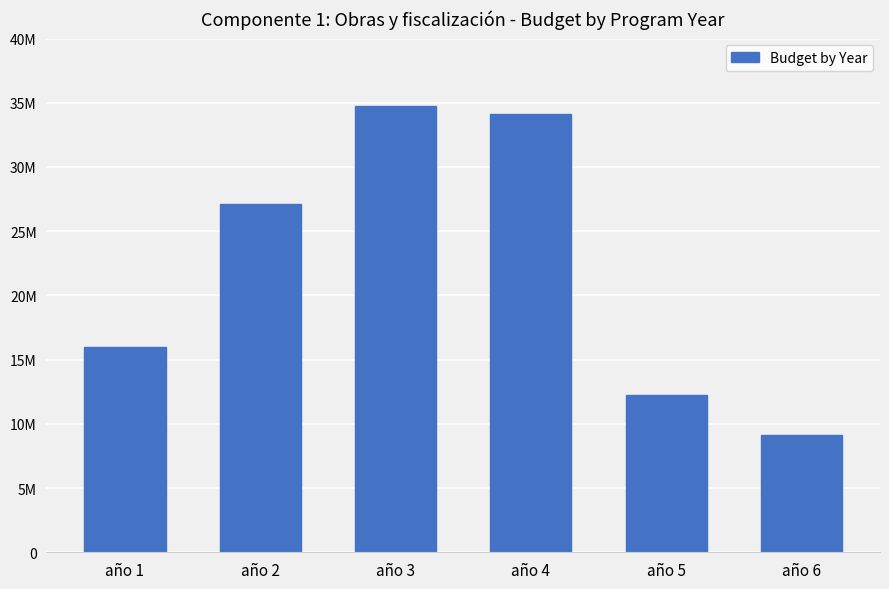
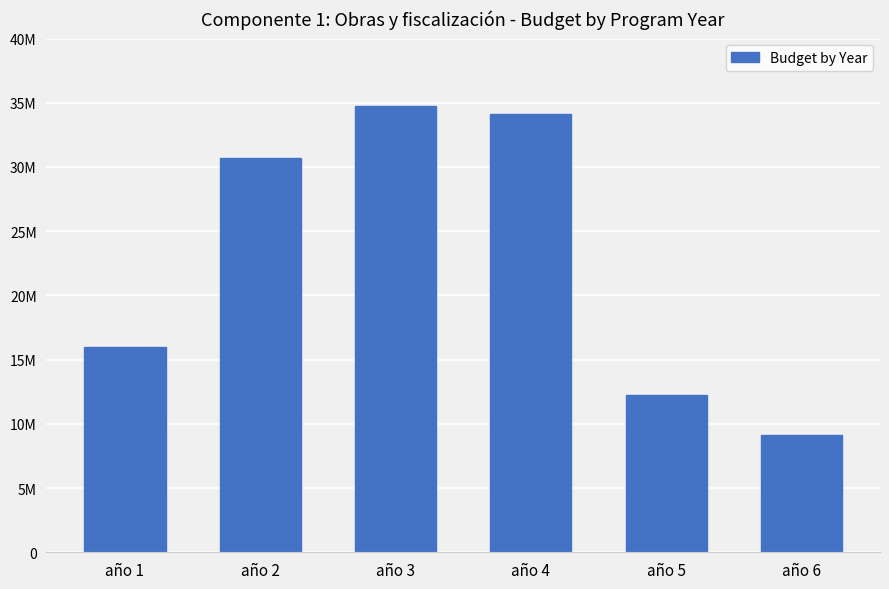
año 2: 27100000 -> 30700000
